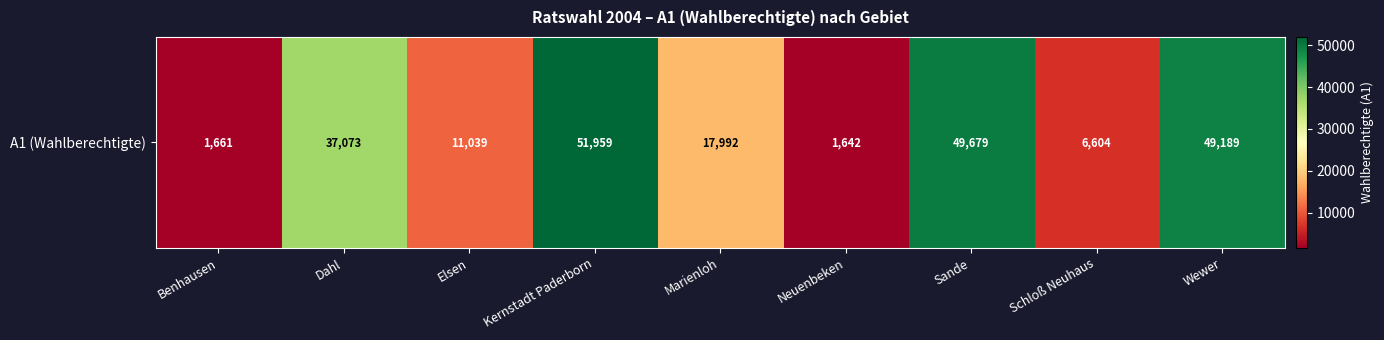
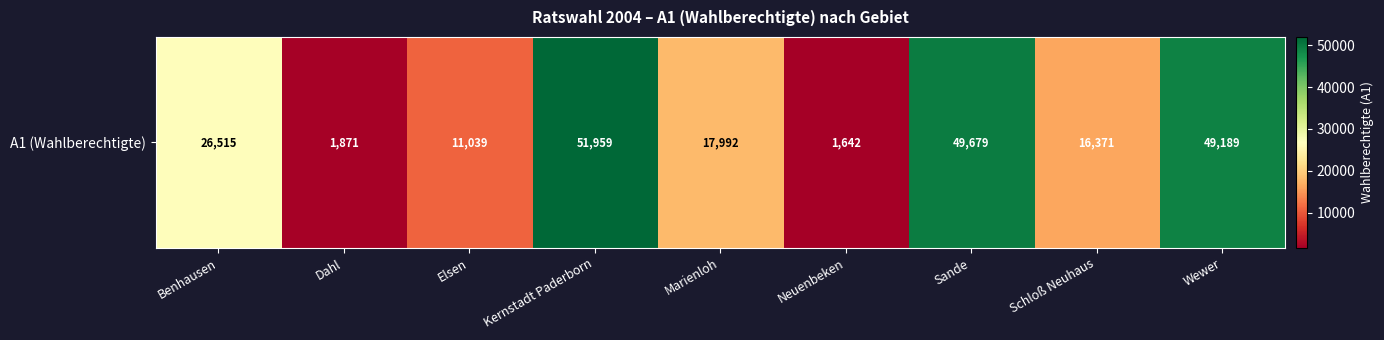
A1 (Wahlberechtigte), Benhausen: 1,661 -> 26,515
A1 (Wahlberechtigte), Dahl: 37,073 -> 1,871
A1 (Wahlberechtigte), Schloß Neuhaus: 6,604 -> 16,371
